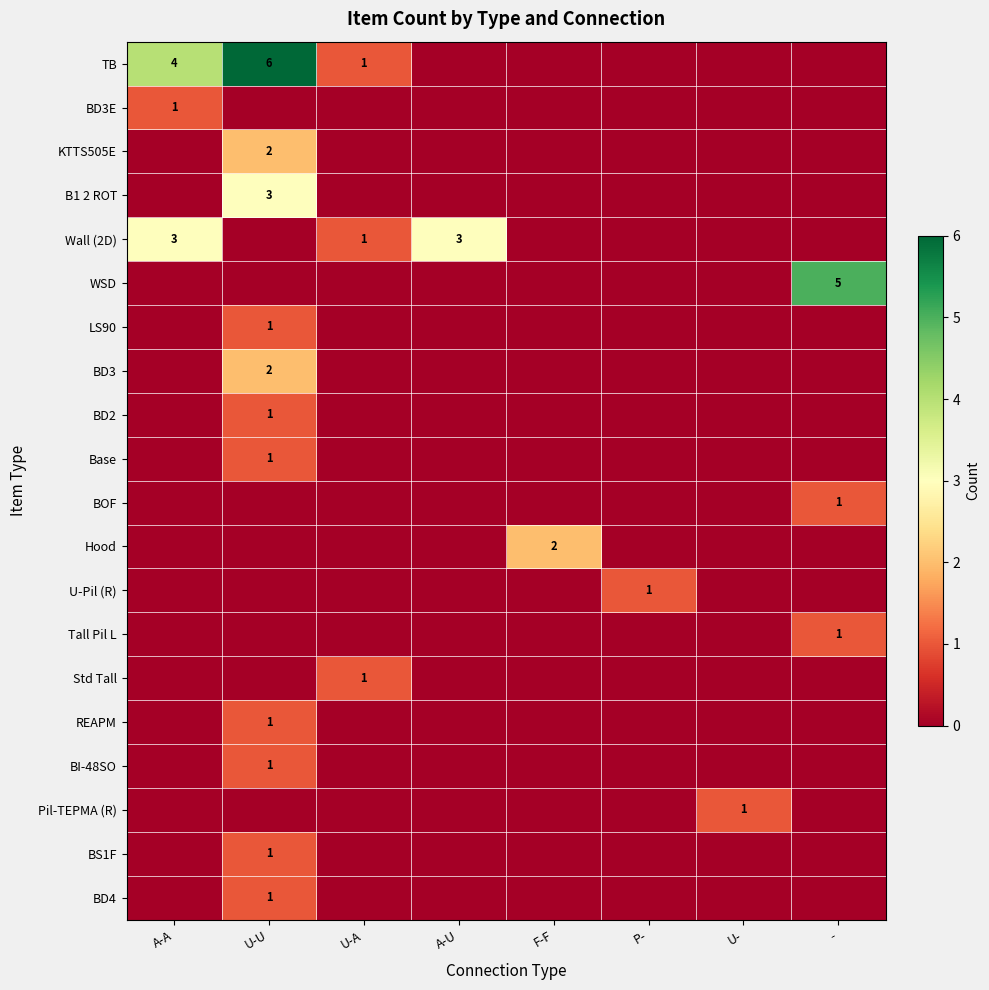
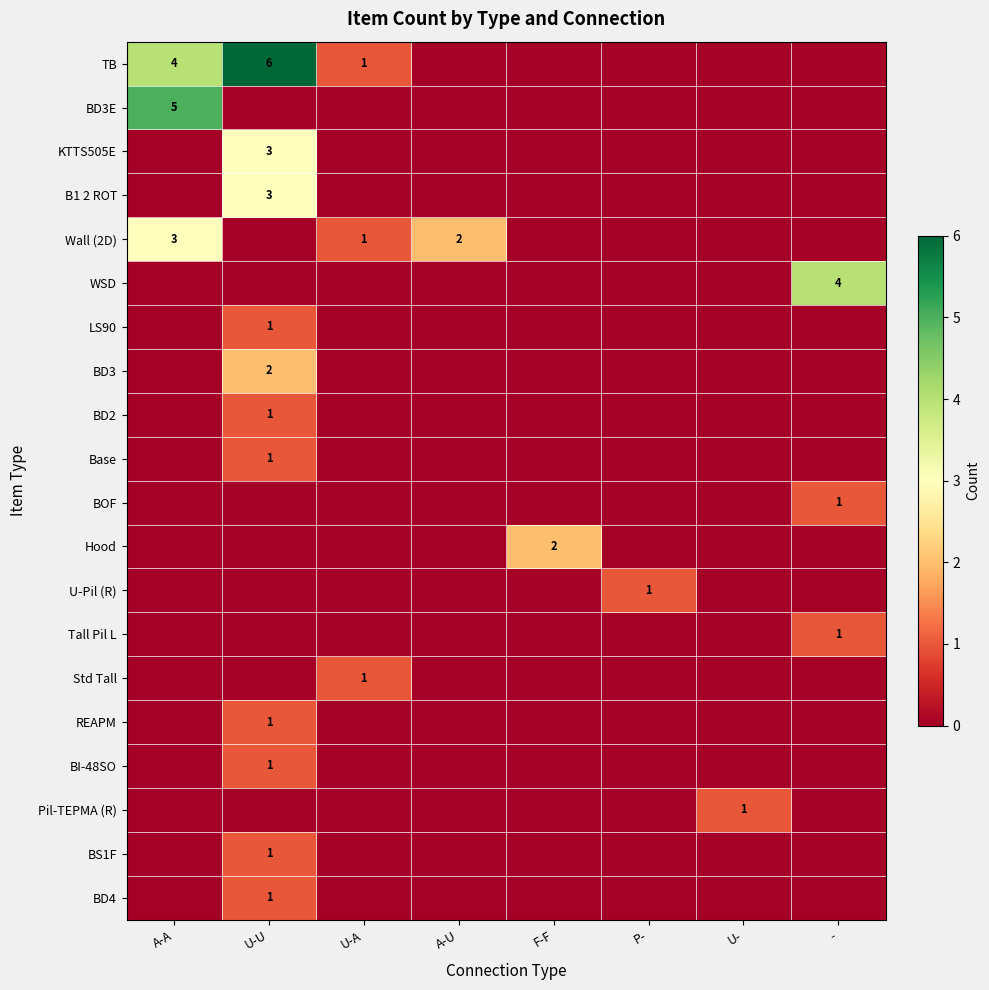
BD3E, A-A: 1 -> 5
KTTS505E, U-U: 2 -> 3
Wall (2D), A-U: 3 -> 2
WSD, -: 5 -> 4
